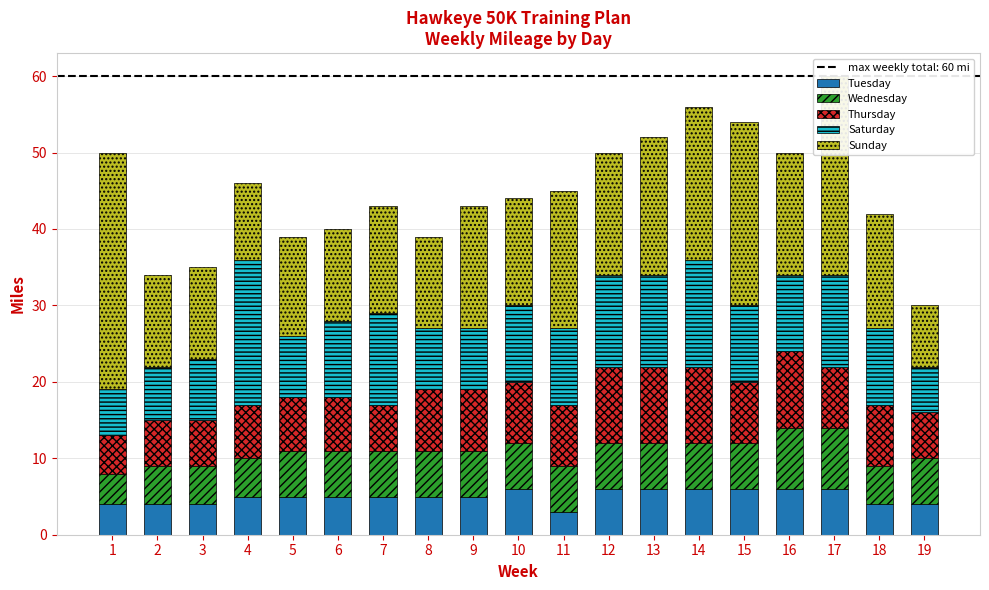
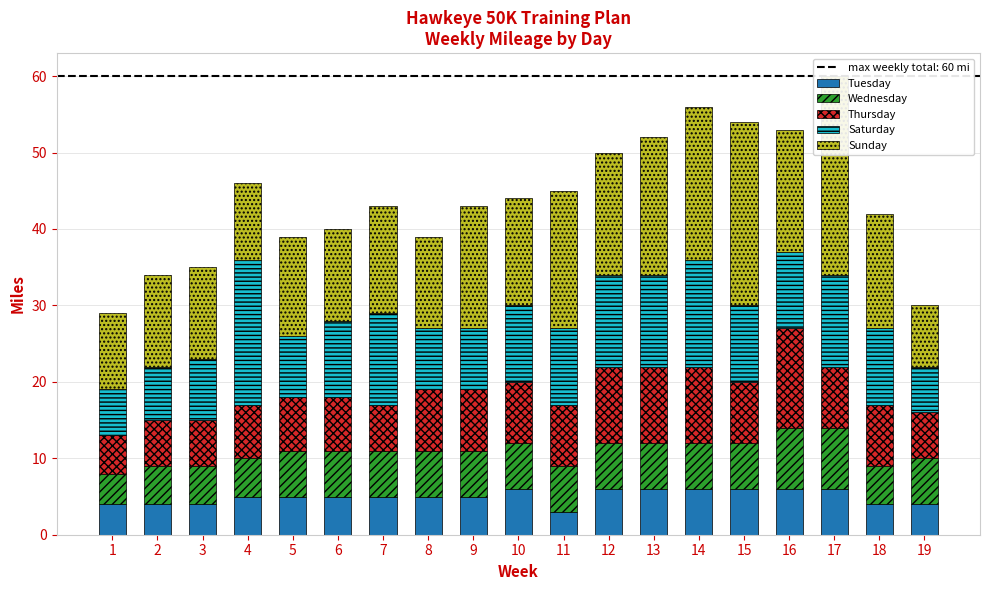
Sunday, 1: 31 -> 10
Thursday, 16: 10 -> 13
